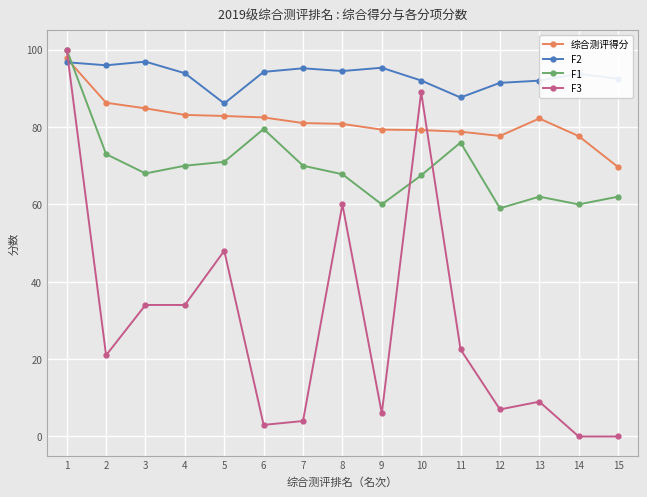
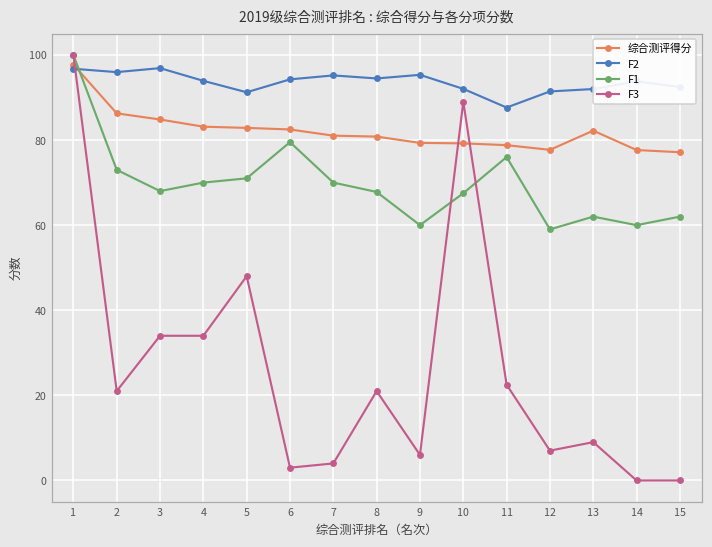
F2, 5: 86 -> 91
F3, 8: 60 -> 21
综合测评得分, 15: 70 -> 77
